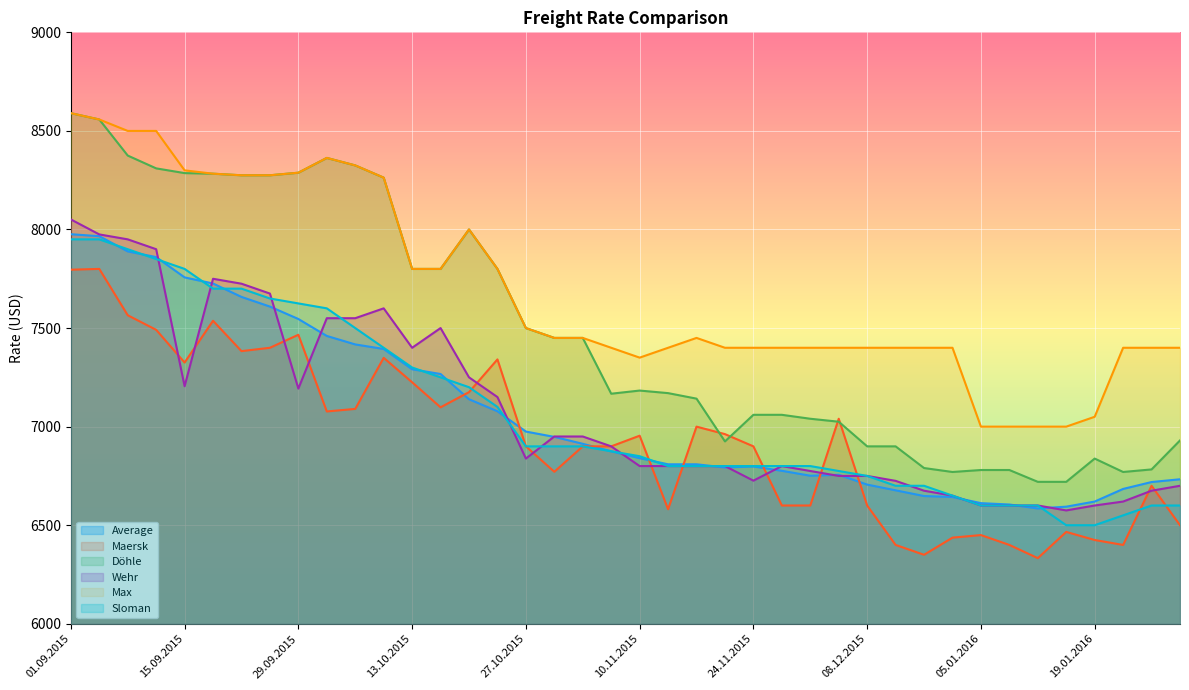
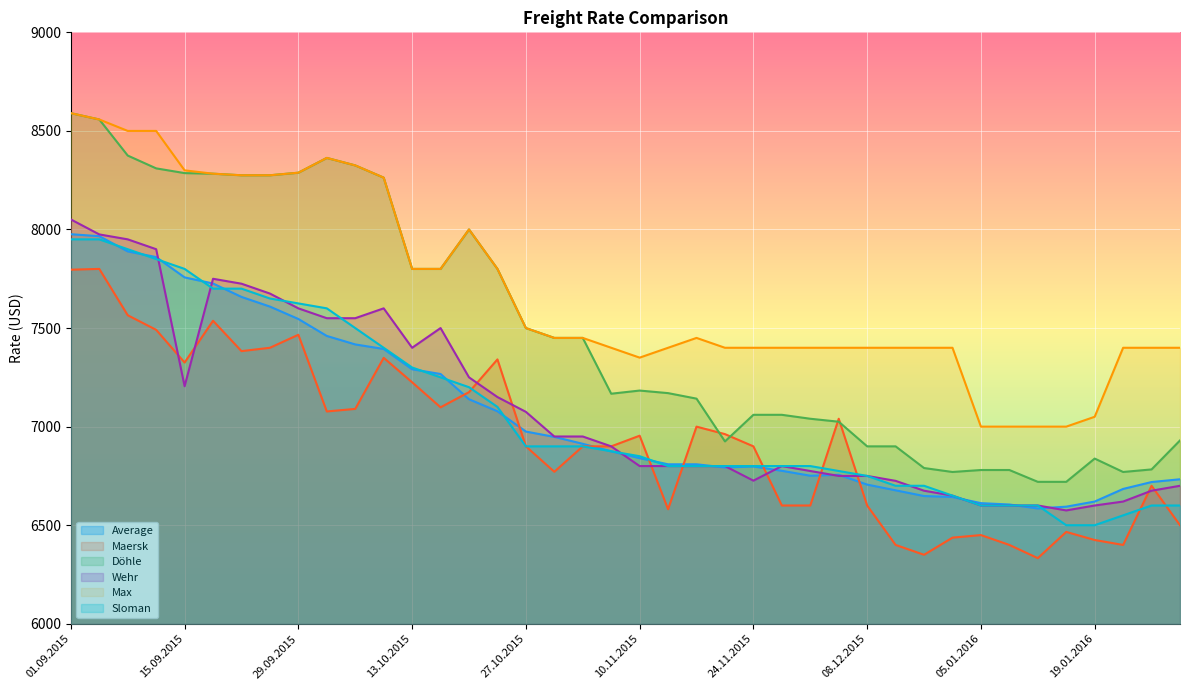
Wehr, 29.09.2015: 7190 -> 7600
Wehr, 27.10.2015: 6840 -> 7080
